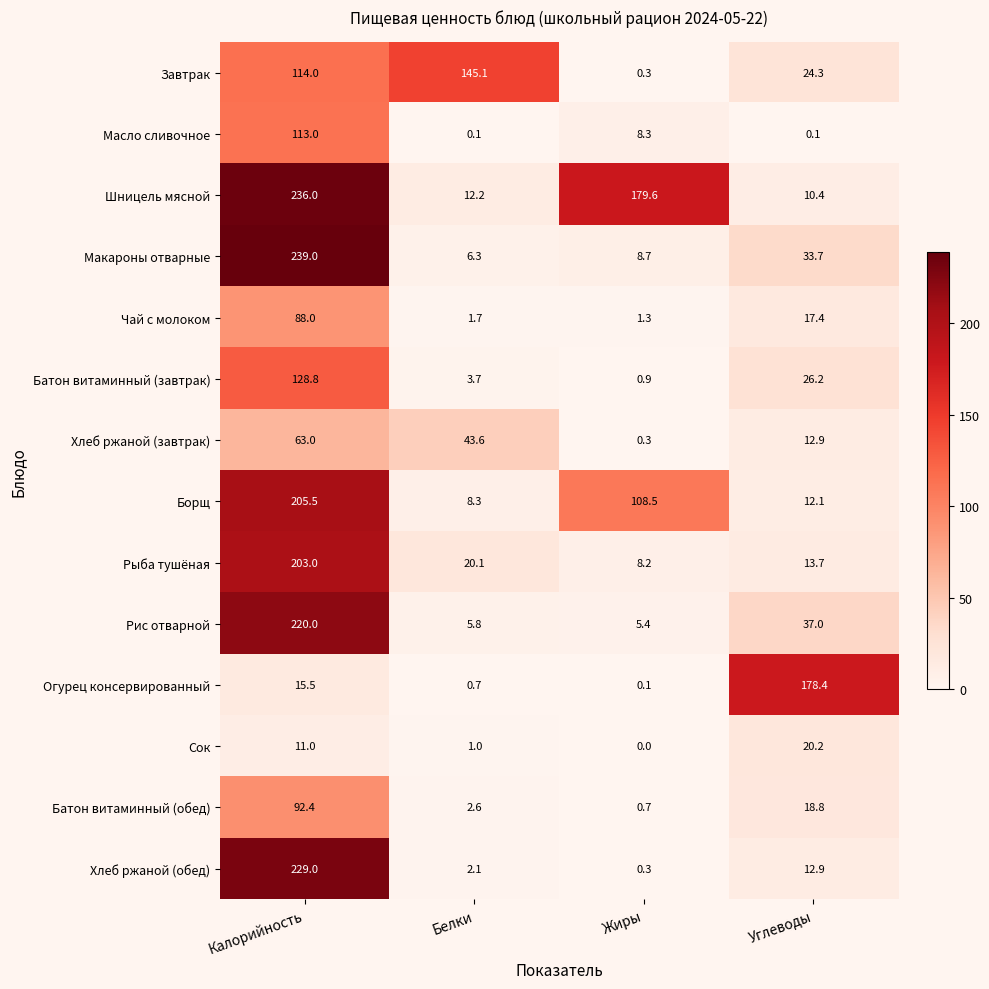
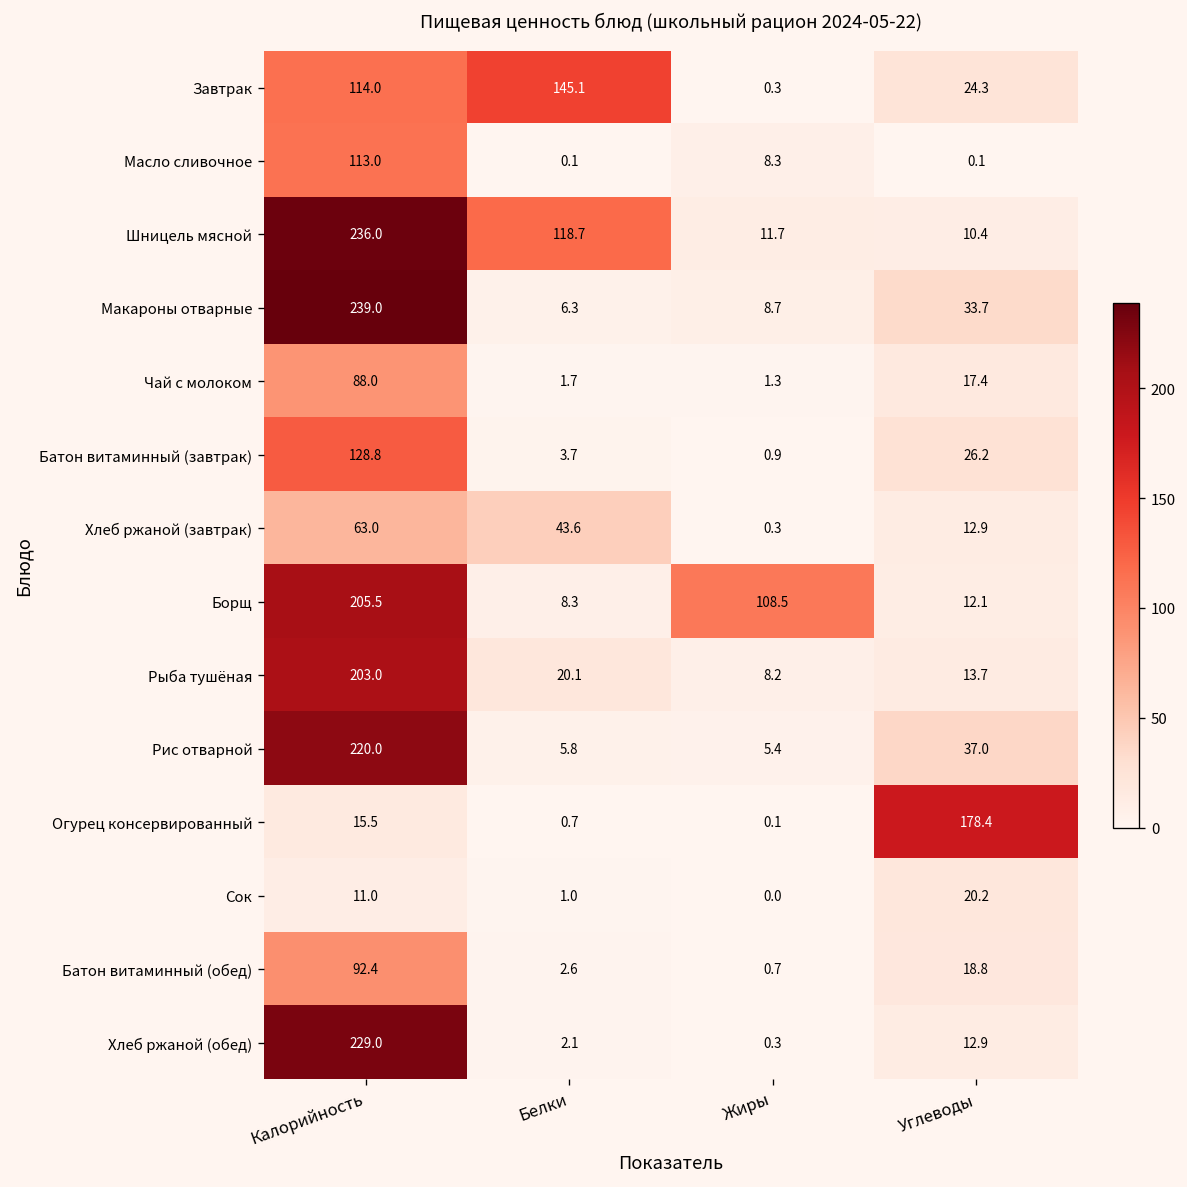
Шницель мясной, Белки: 12.2 -> 118.7
Шницель мясной, Жиры: 179.6 -> 11.7
